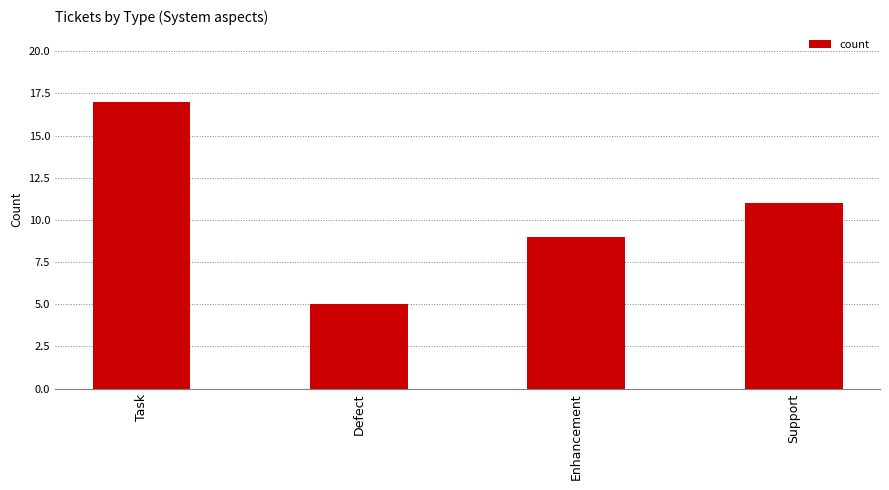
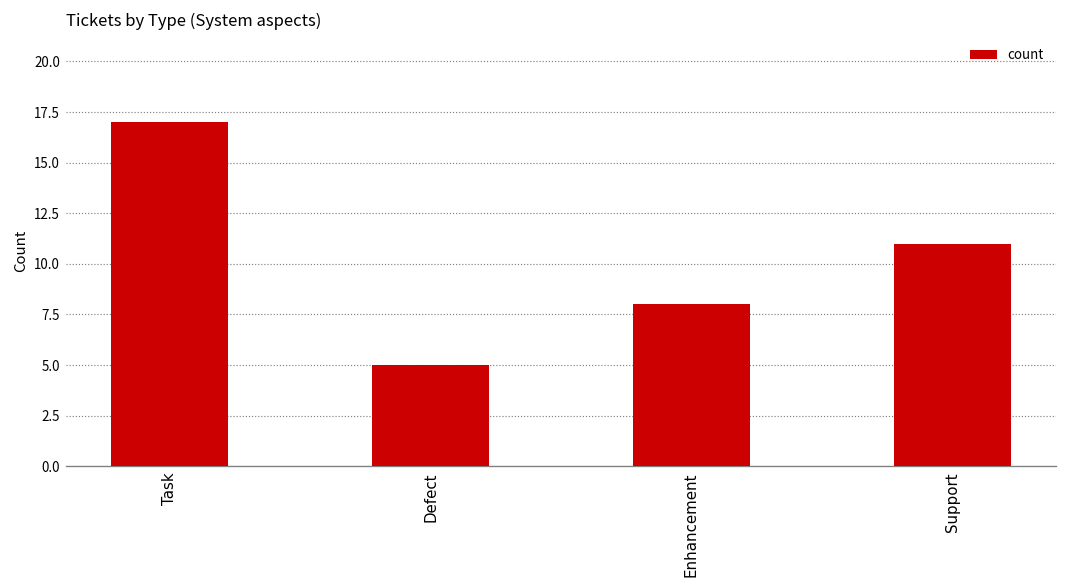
Enhancement: 9 -> 8
